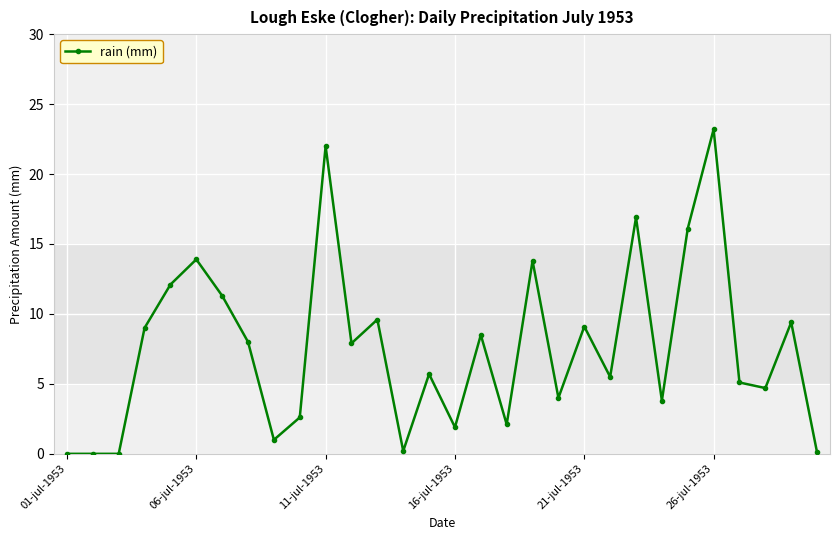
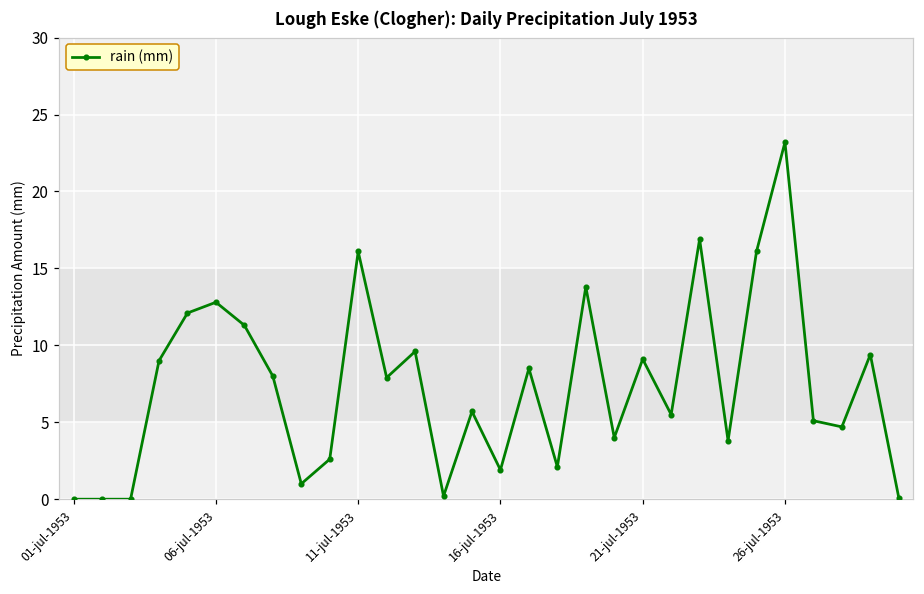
06-jul-1953: 13.9 -> 12.8
11-jul-1953: 22.0 -> 16.1
